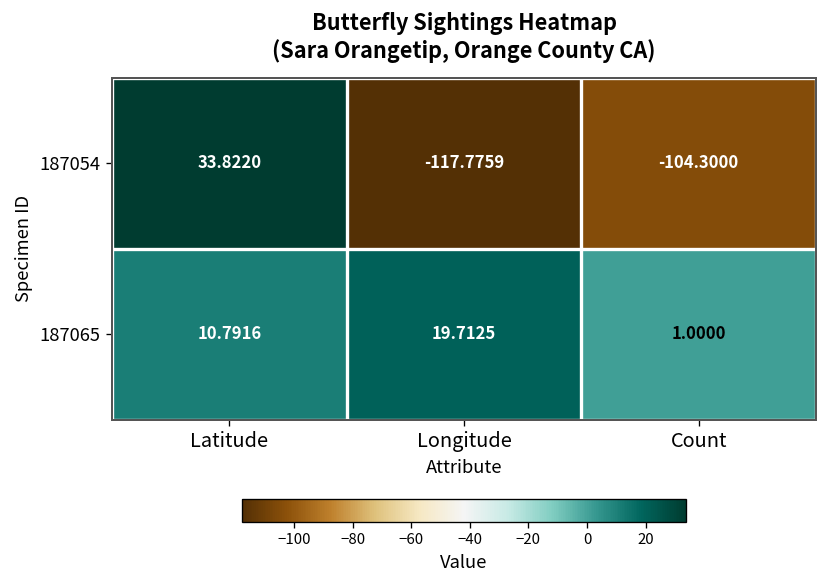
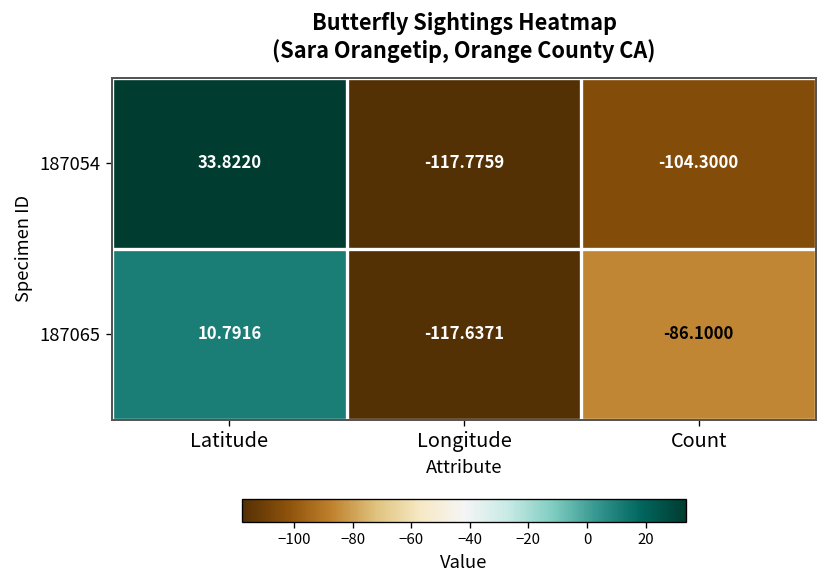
187065, Longitude: 19.7125 -> -117.6371
187065, Count: 1.0000 -> -86.1000
